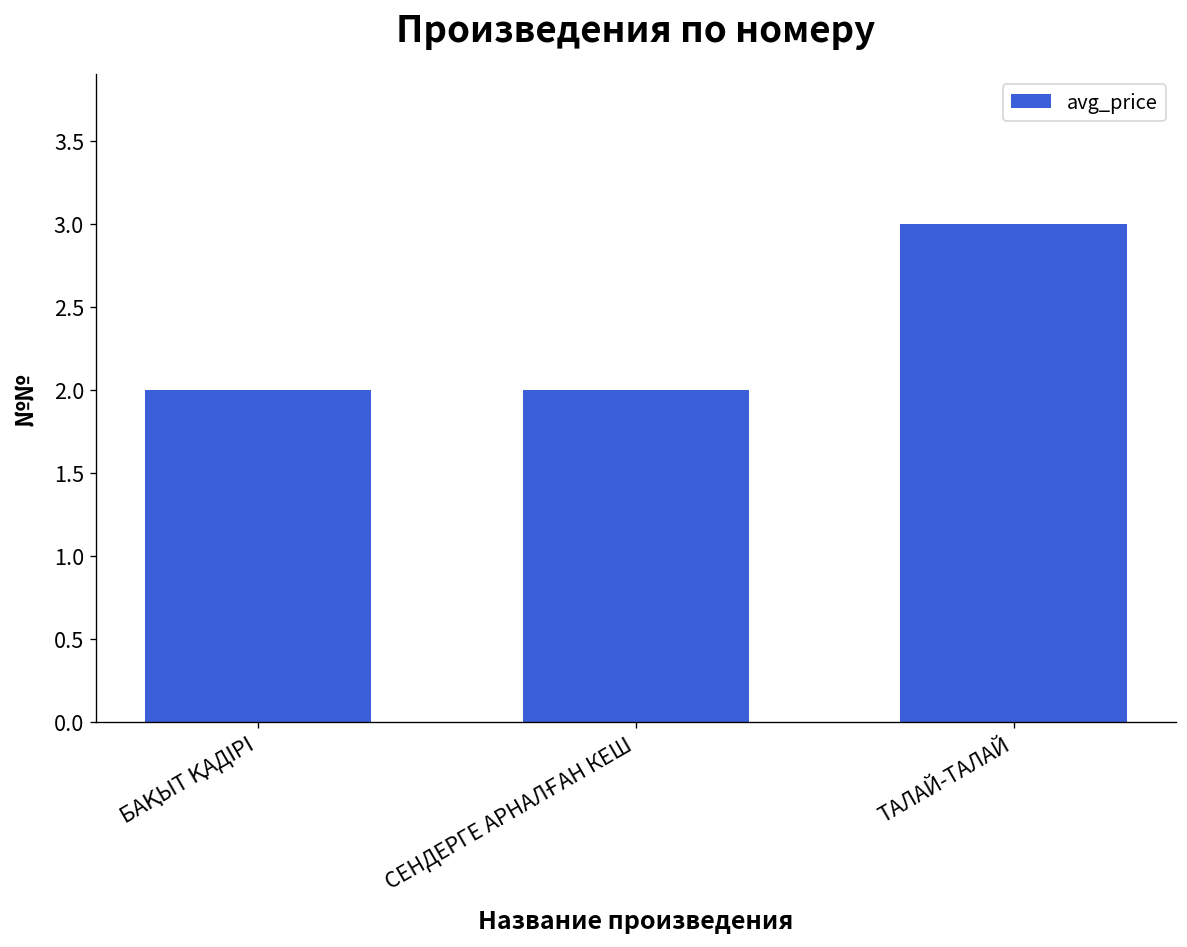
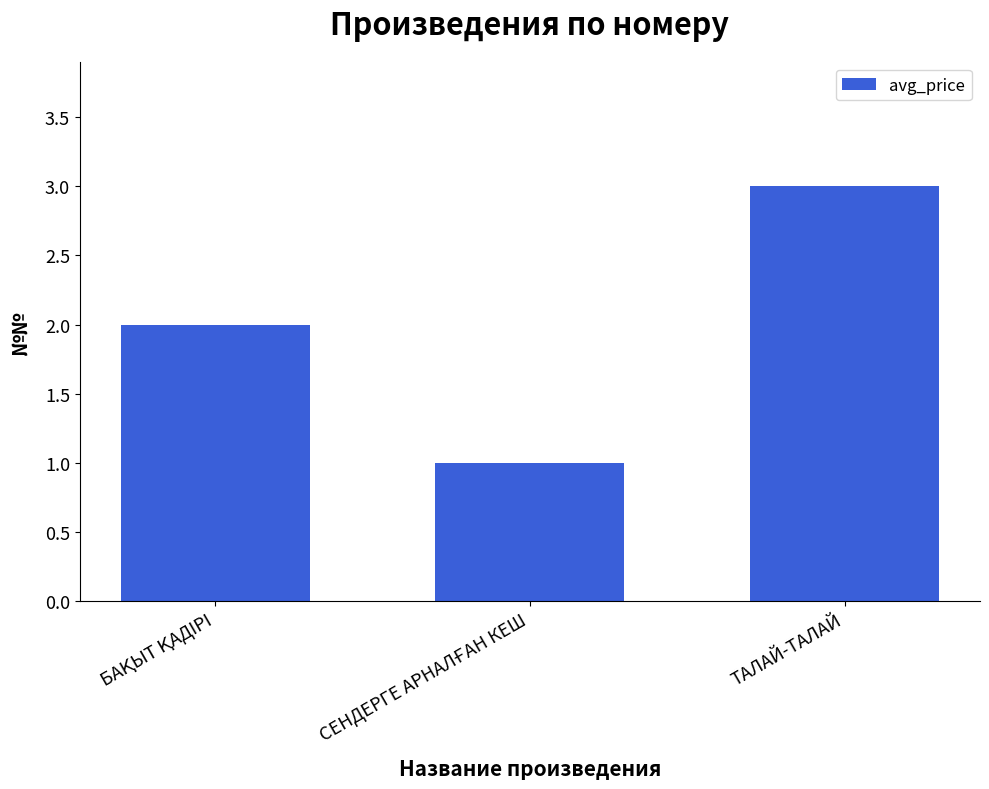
СЕНДЕРГЕ АРНАЛҒАН КЕШ: 2 -> 1
